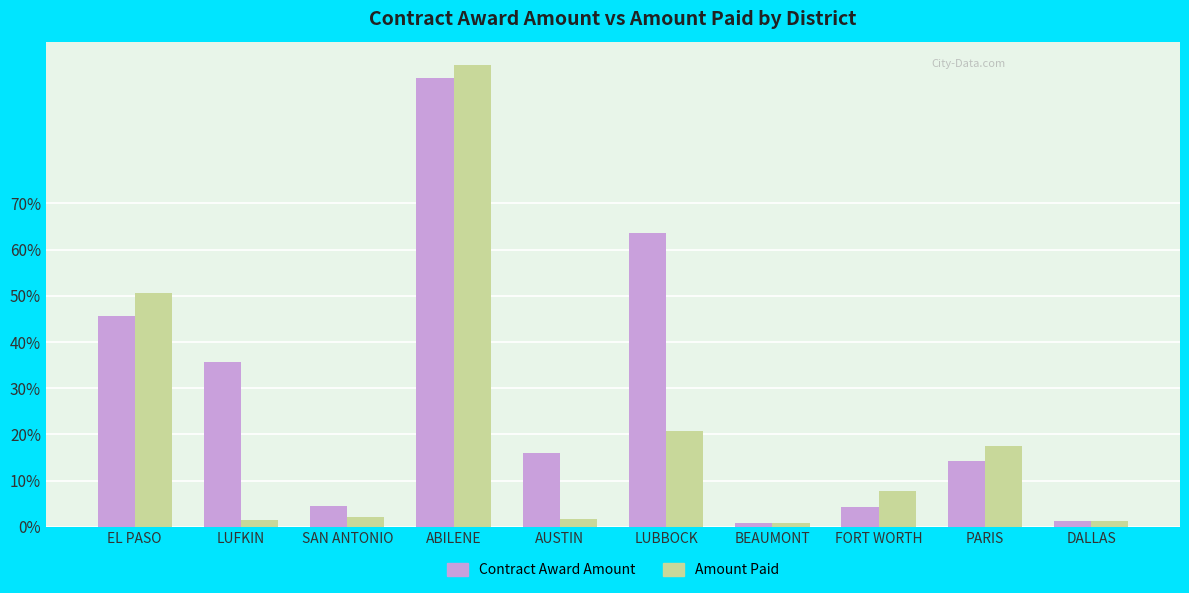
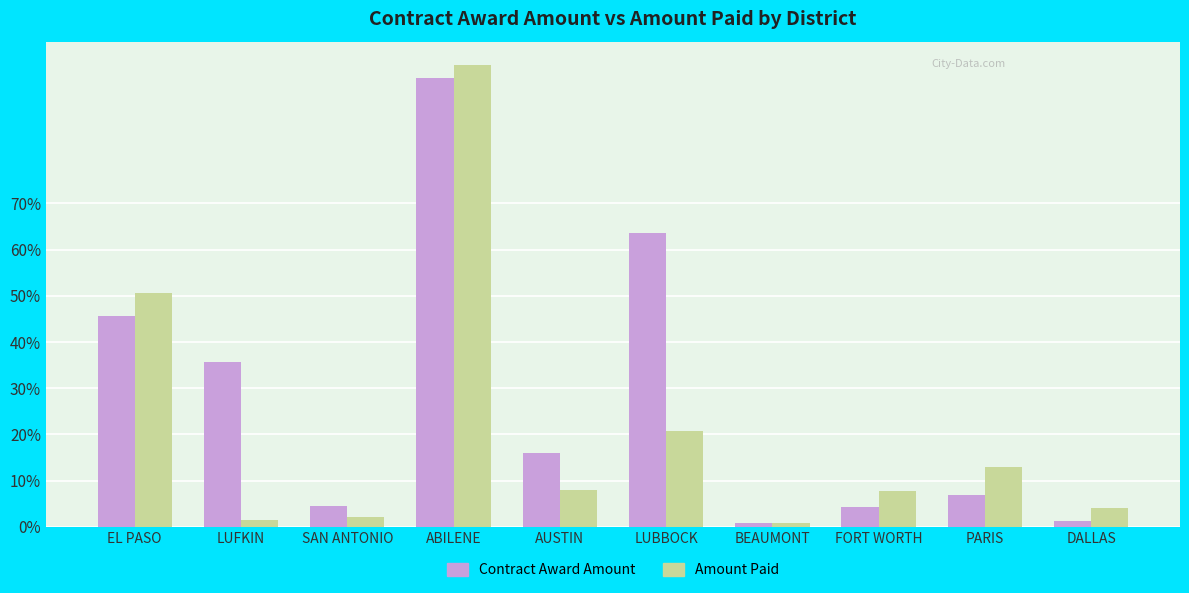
Amount Paid, AUSTIN: 2% -> 8%
Contract Award Amount, PARIS: 14% -> 7%
Amount Paid, PARIS: 17% -> 13%
Amount Paid, DALLAS: 1% -> 4%
